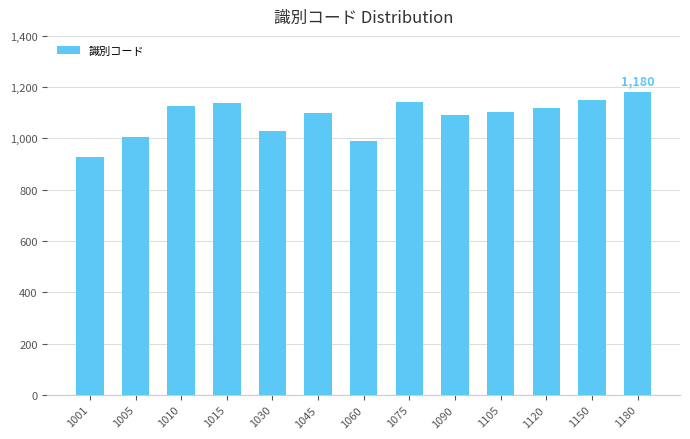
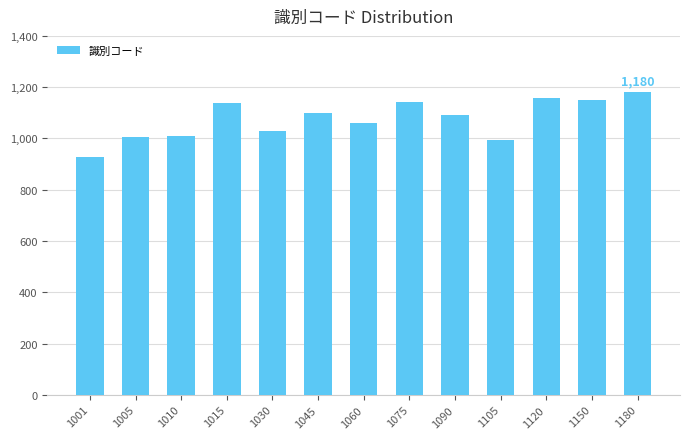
1010: 1,130 -> 1,010
1060: 990 -> 1,060
1105: 1,110 -> 1,000
1120: 1,120 -> 1,160
